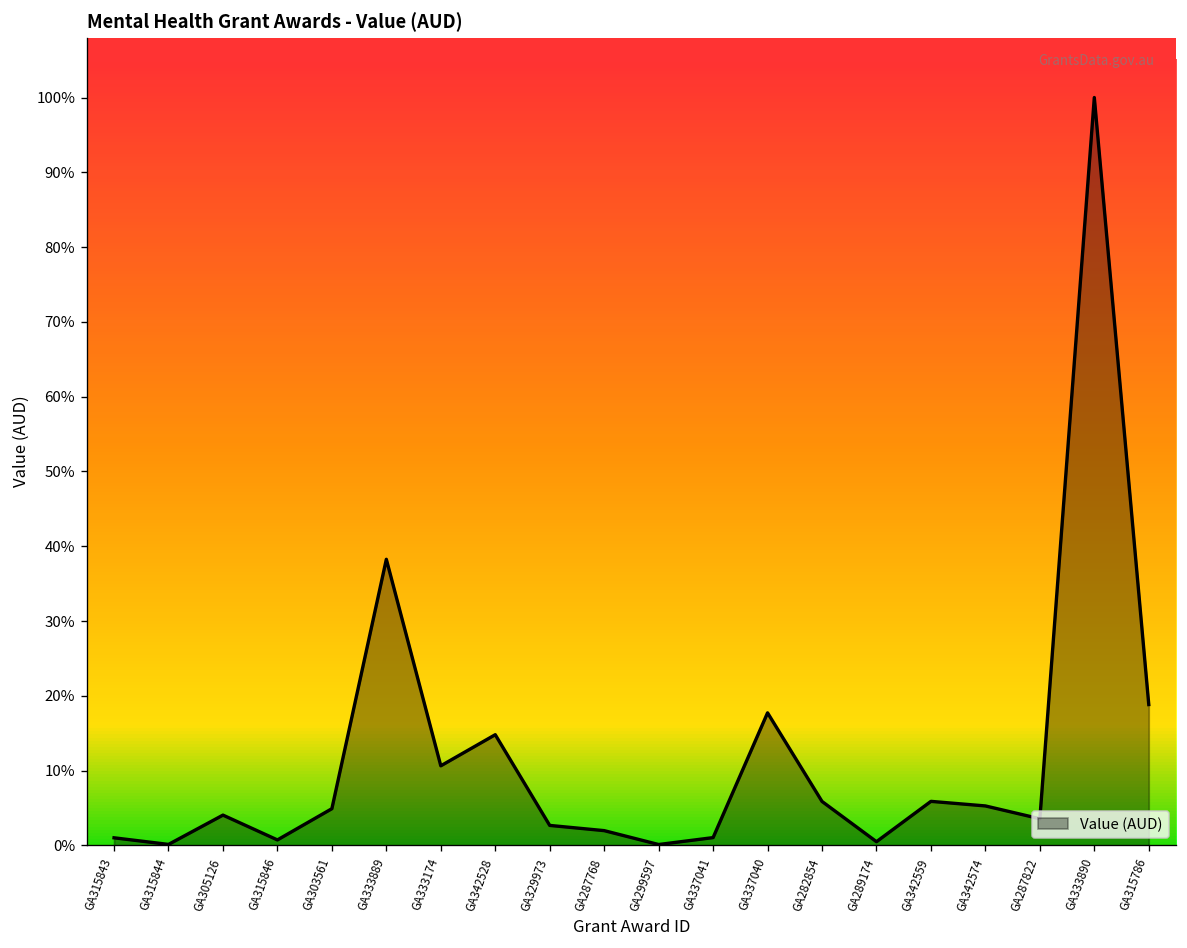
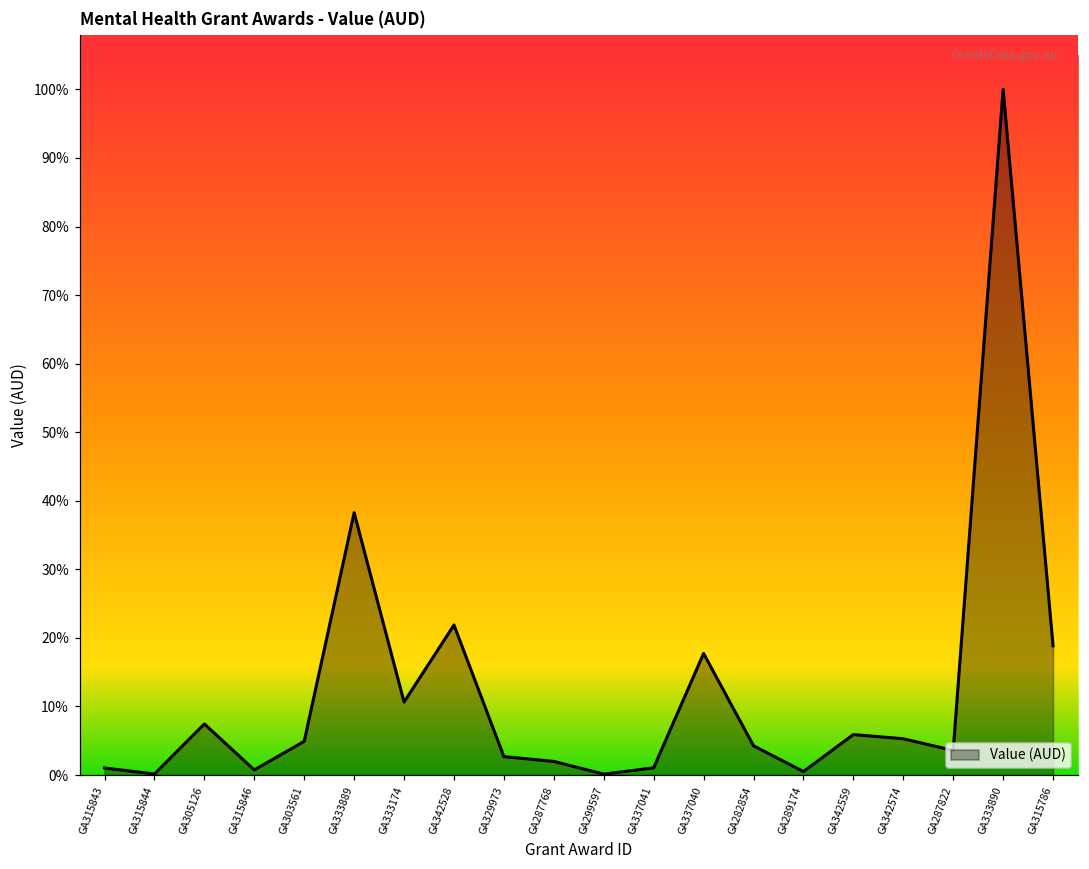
GA305126: 4% -> 7%
GA342528: 15% -> 22%
GA282854: 6% -> 4%
